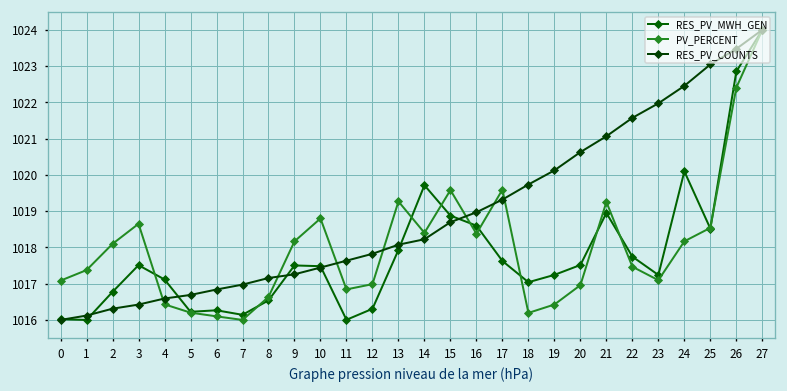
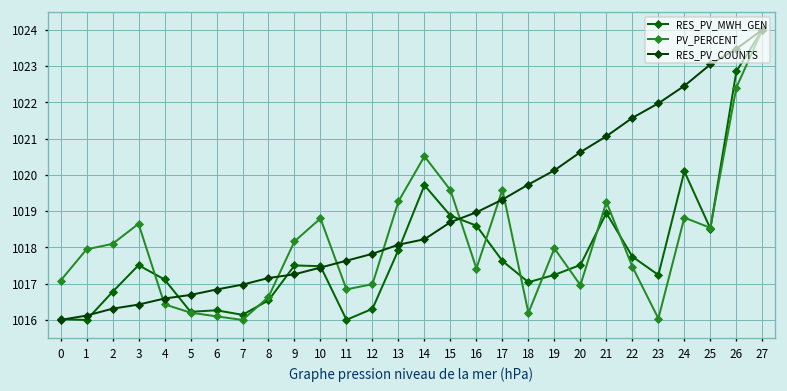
PV_PERCENT, 1: 1017.4 -> 1017.9
PV_PERCENT, 14: 1018.4 -> 1020.5
PV_PERCENT, 16: 1018.4 -> 1017.4
PV_PERCENT, 19: 1016.4 -> 1018.0
PV_PERCENT, 23: 1017.1 -> 1016.0
PV_PERCENT, 24: 1018.2 -> 1018.8
